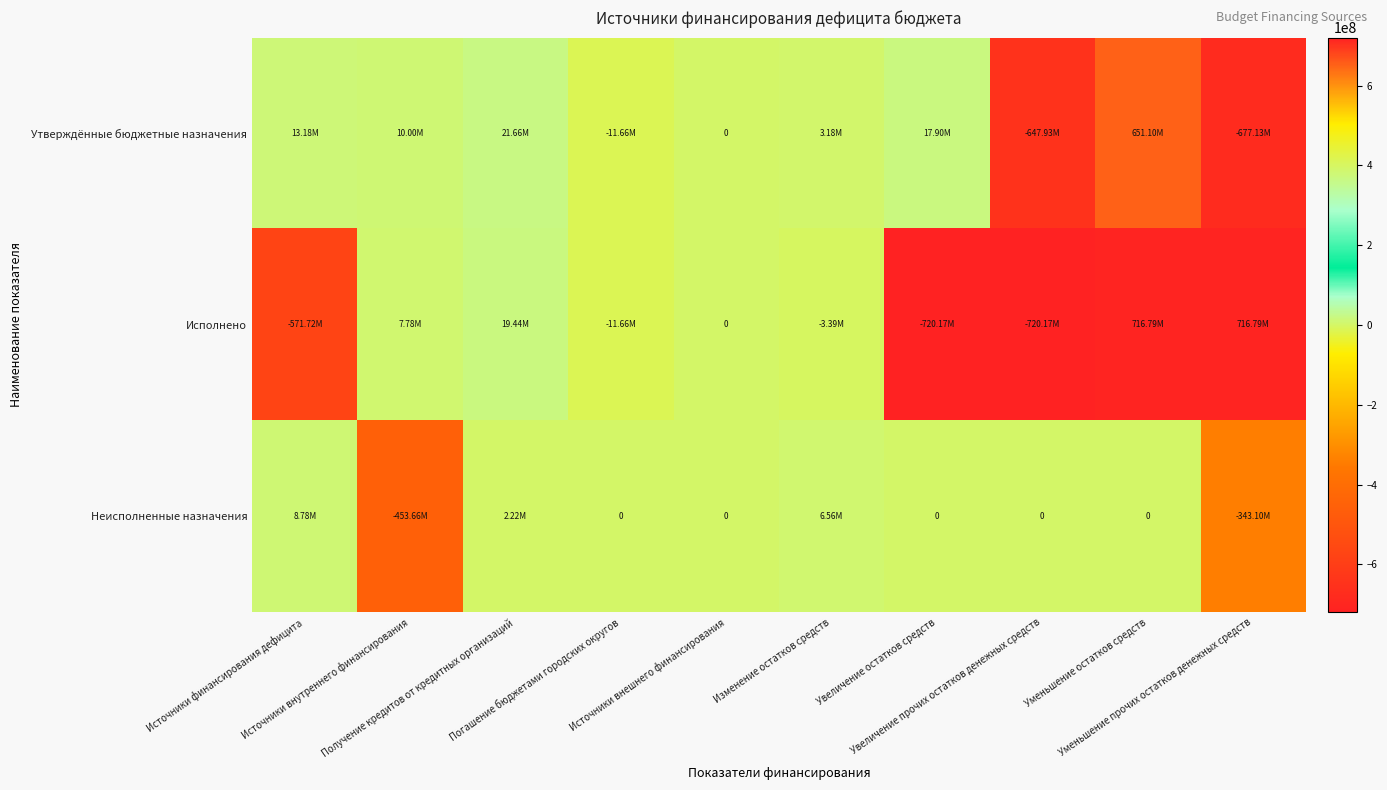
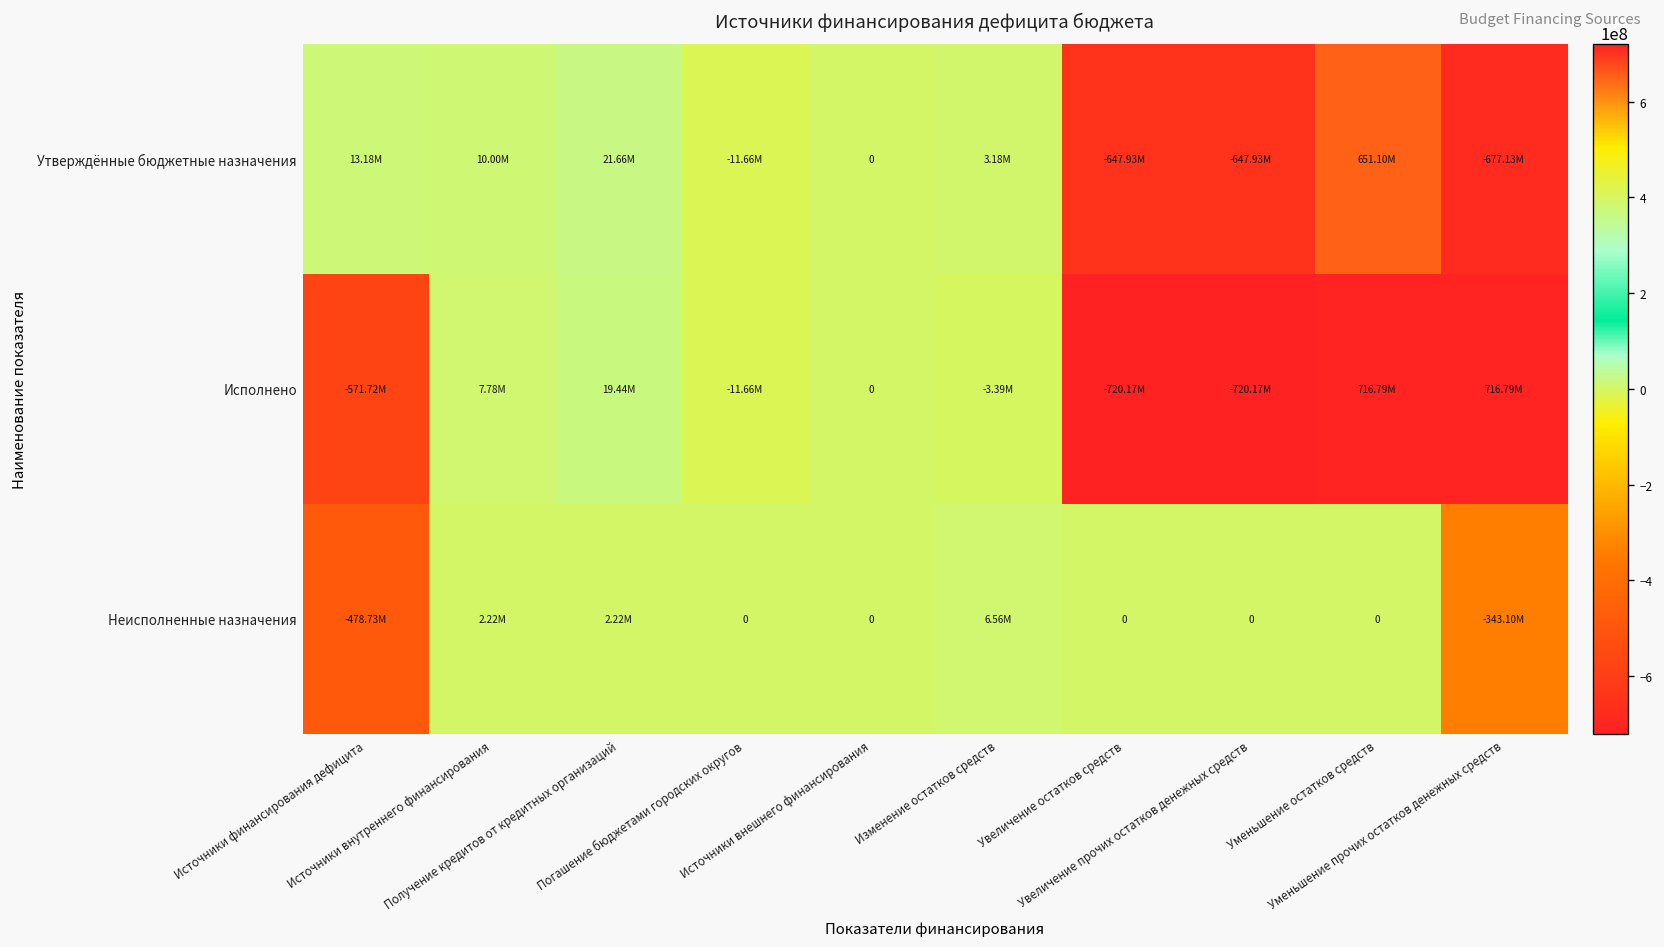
Утверждённые бюджетные назначения, Увеличение остатков средств: 17.90M -> -647.93M
Неисполненные назначения, Источники финансирования дефицита: 8.78M -> -478.73M
Неисполненные назначения, Источники внутреннего финансирования: -453.66M -> 2.22M
